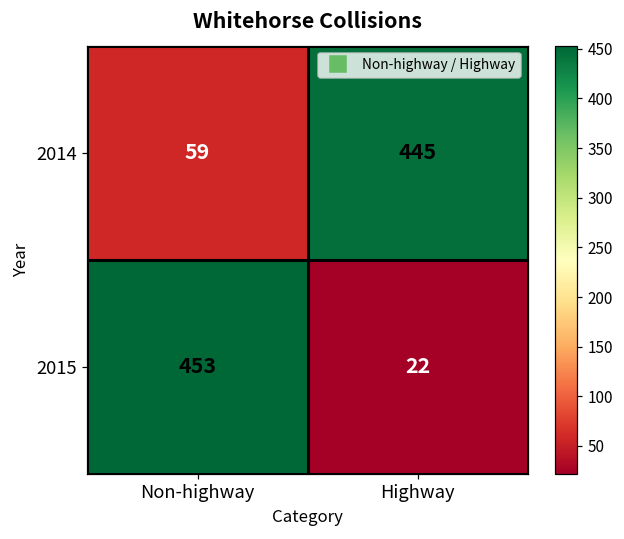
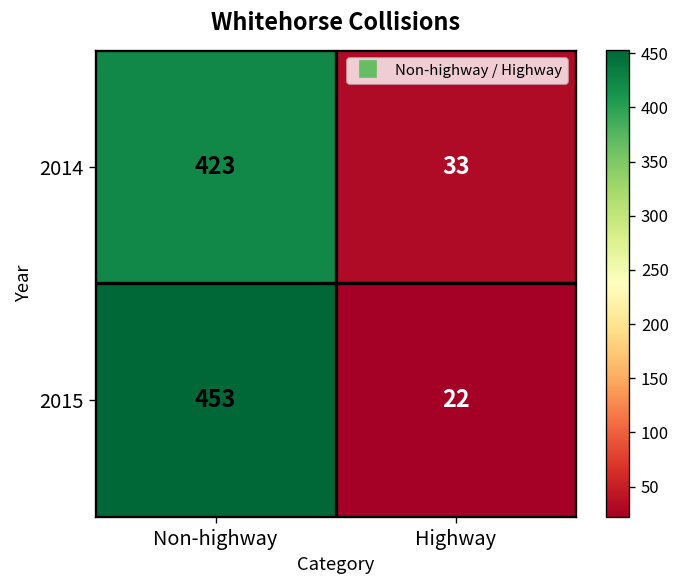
2014, Non-highway: 59 -> 423
2014, Highway: 445 -> 33
